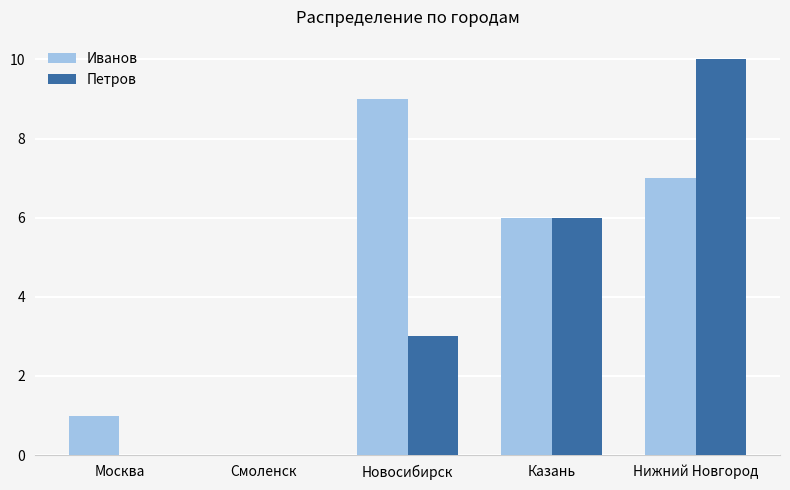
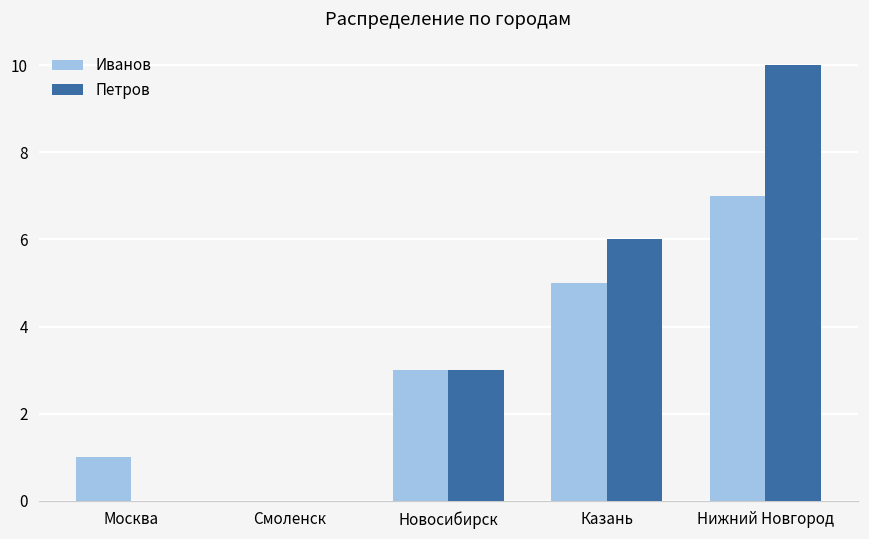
Иванов, Новосибирск: 9 -> 3
Иванов, Казань: 6 -> 5
